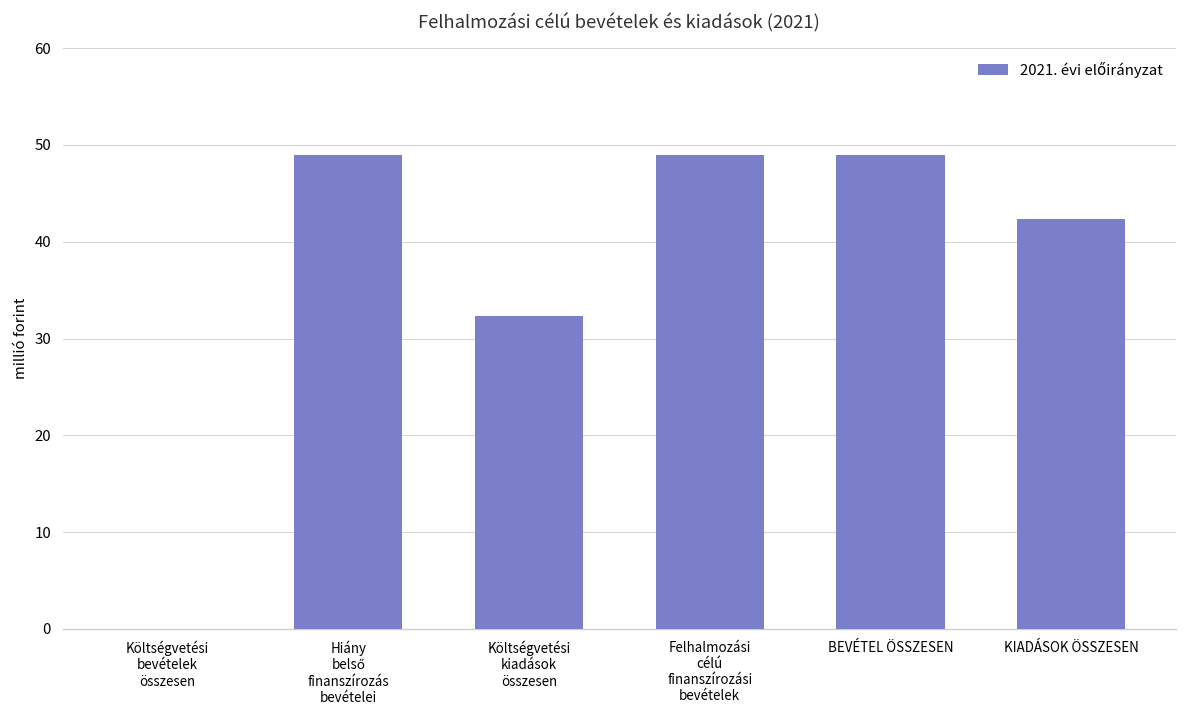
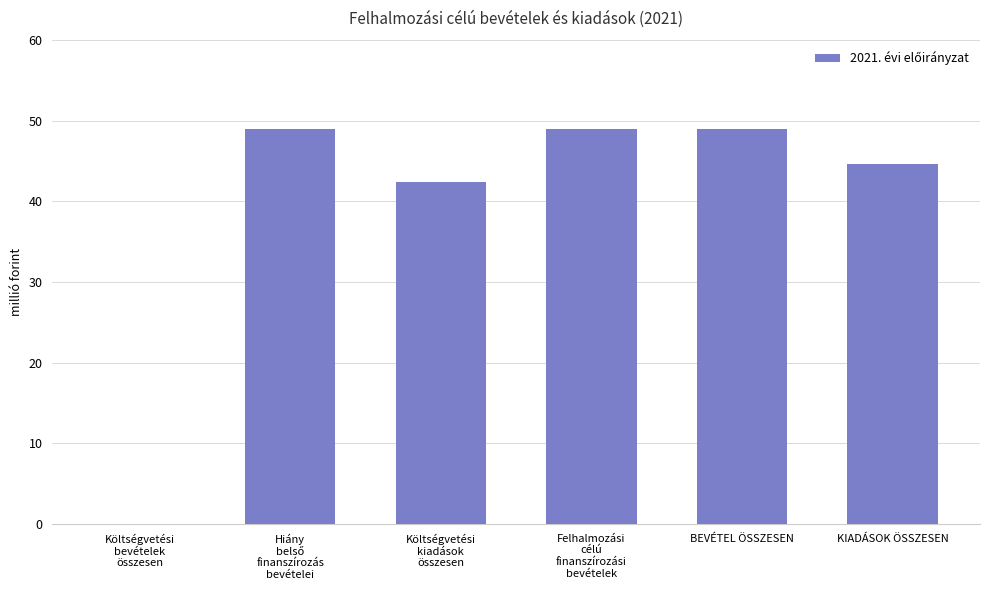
Költségvetési kiadások összesen: 32 -> 42
KIADÁSOK ÖSSZESEN: 42 -> 45
